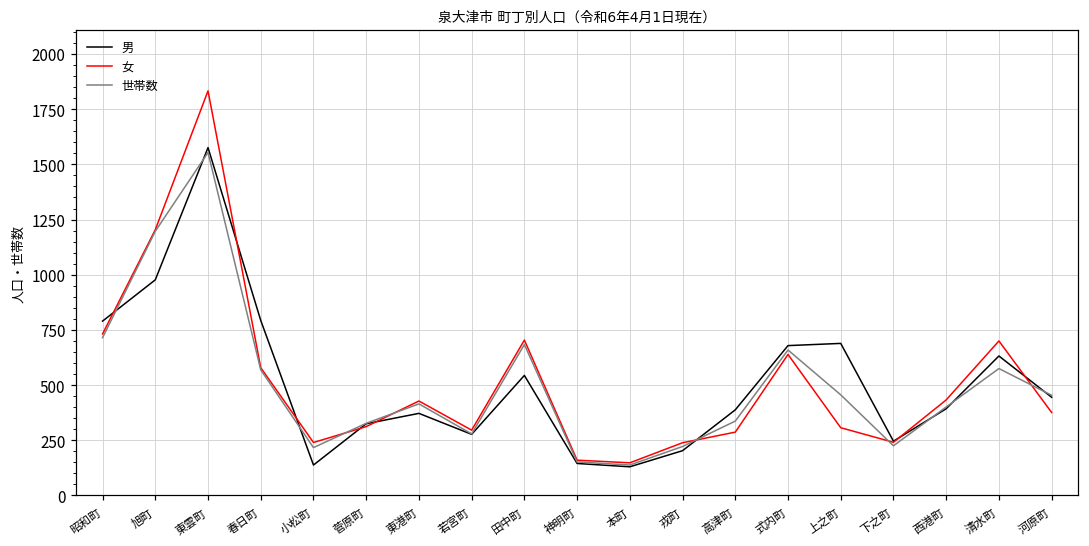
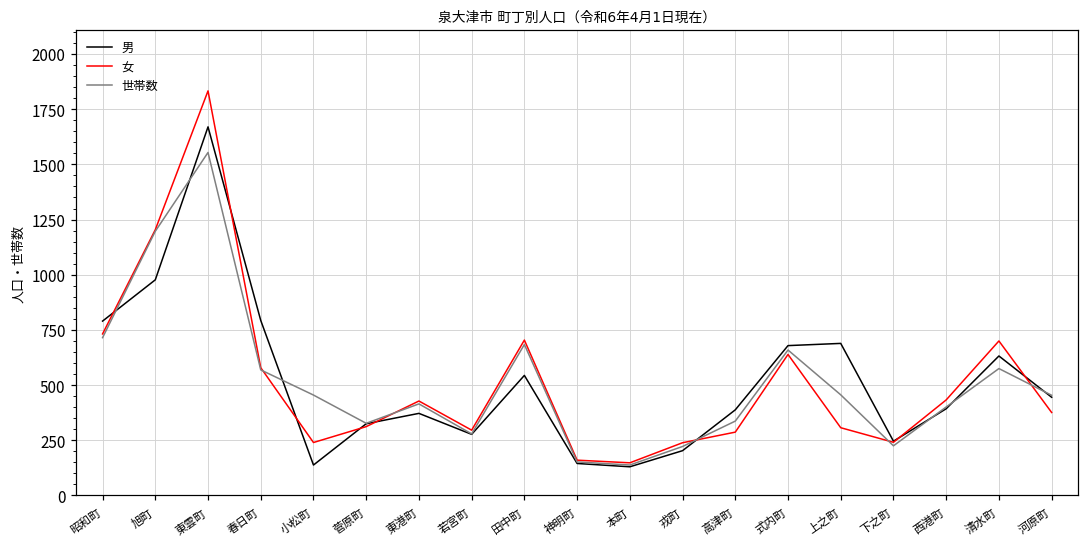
男, 東雲町: 1580 -> 1670
世帯数, 小松町: 220 -> 460
